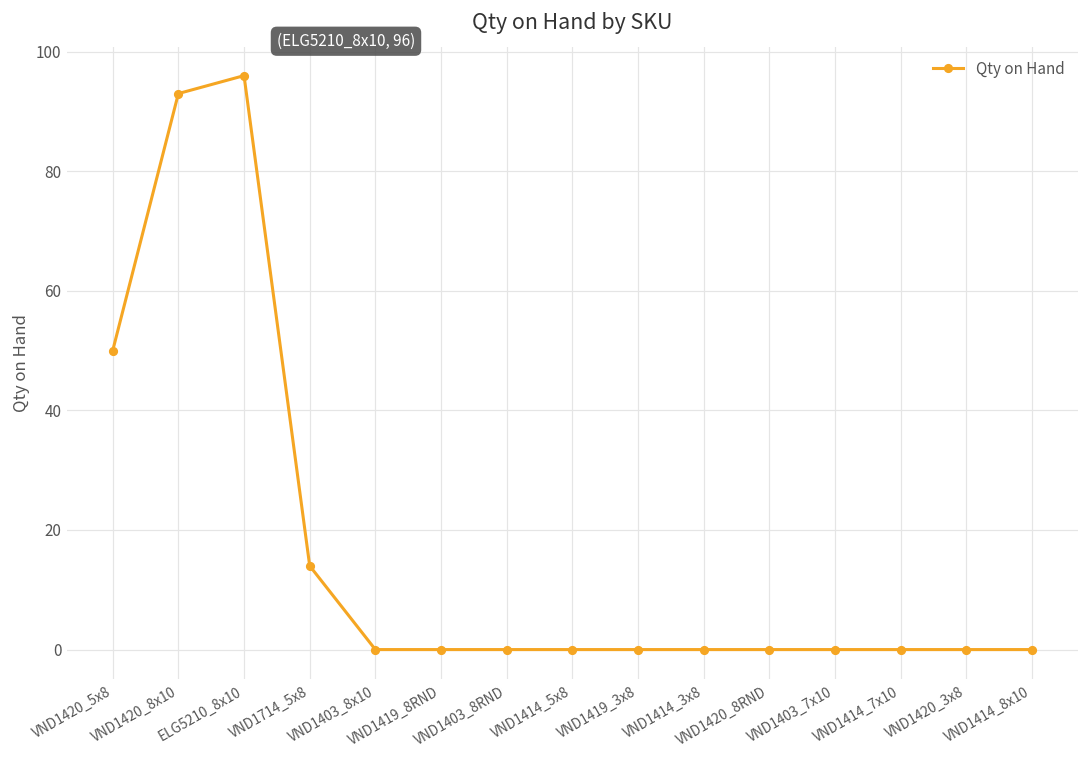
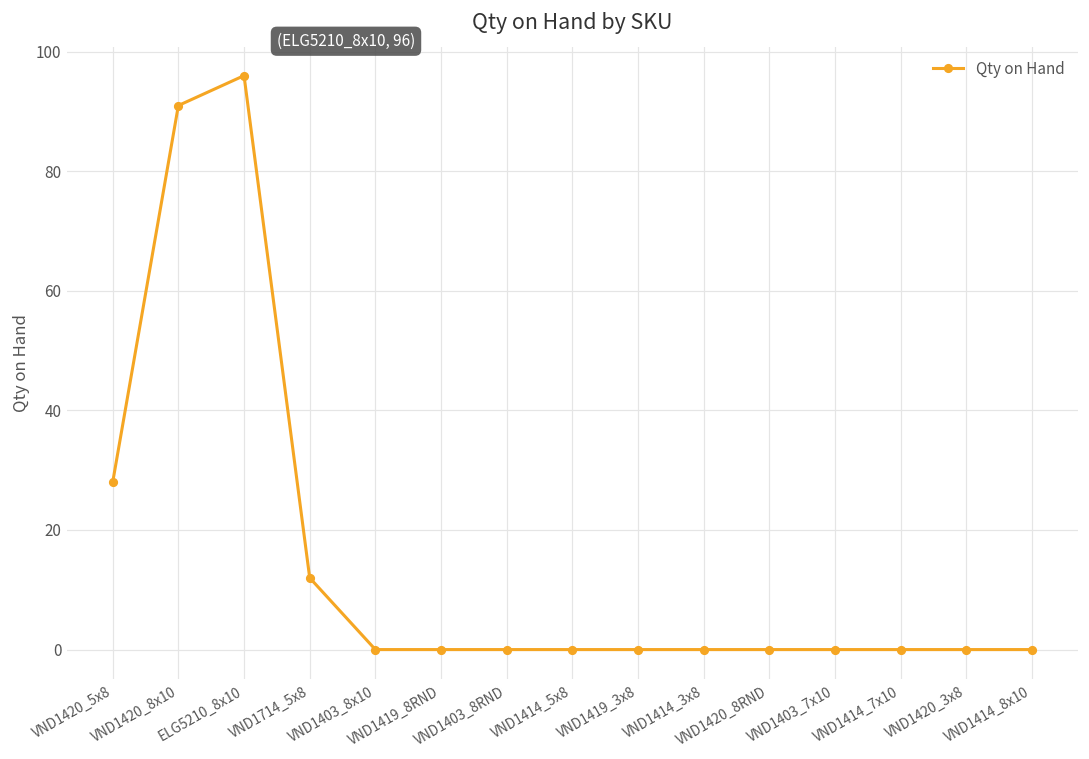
VND1420_5x8: 50 -> 28
VND1420_8x10: 93 -> 91
VND1714_5x8: 14 -> 12
